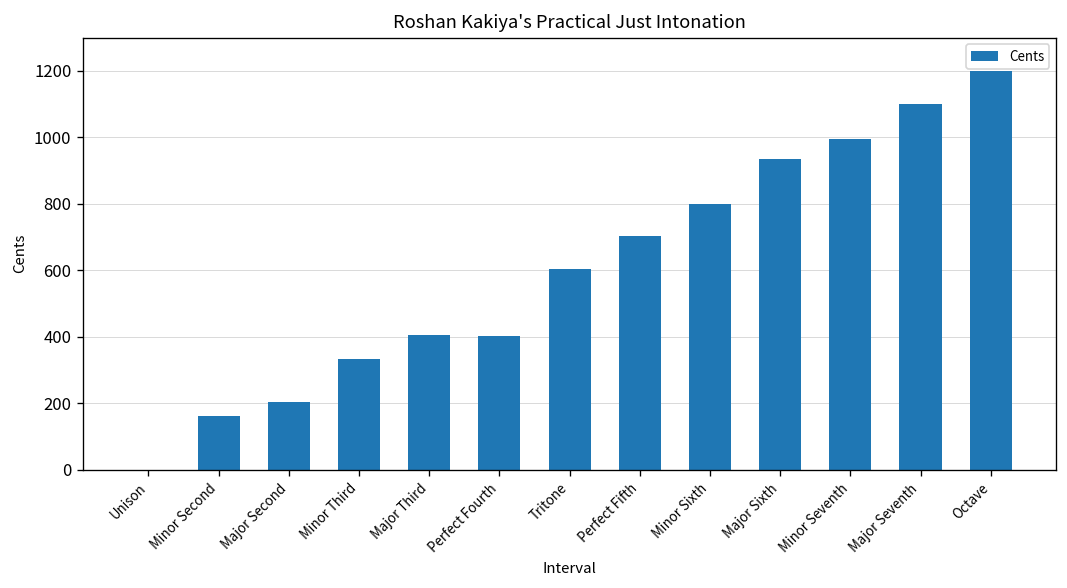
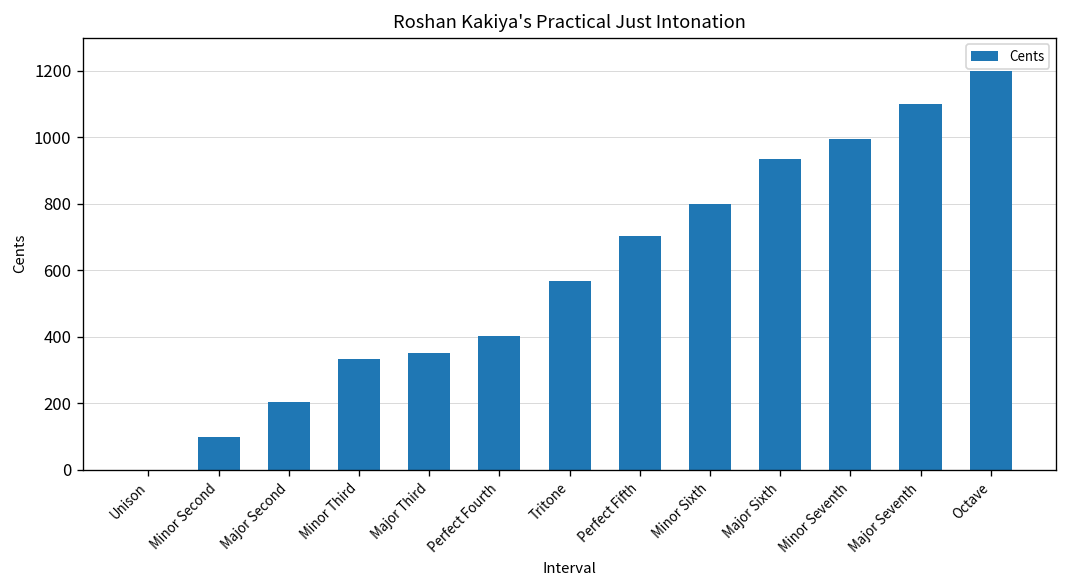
Minor Second: 160 -> 100
Major Third: 400 -> 350
Tritone: 600 -> 570
